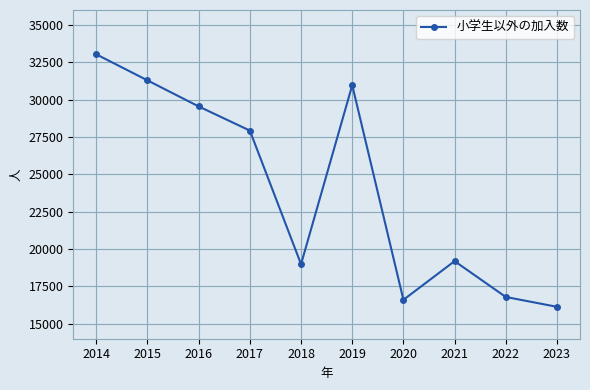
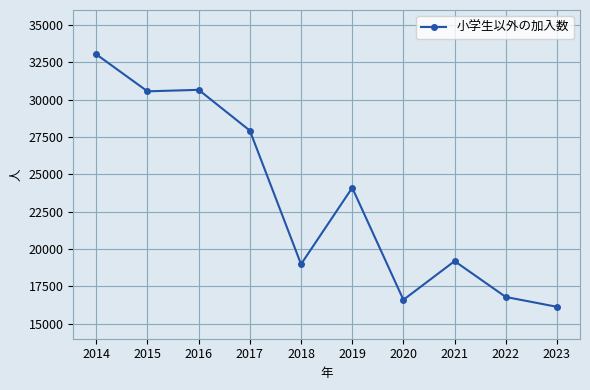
2015: 31300 -> 30600
2016: 29500 -> 30700
2019: 31000 -> 24100
